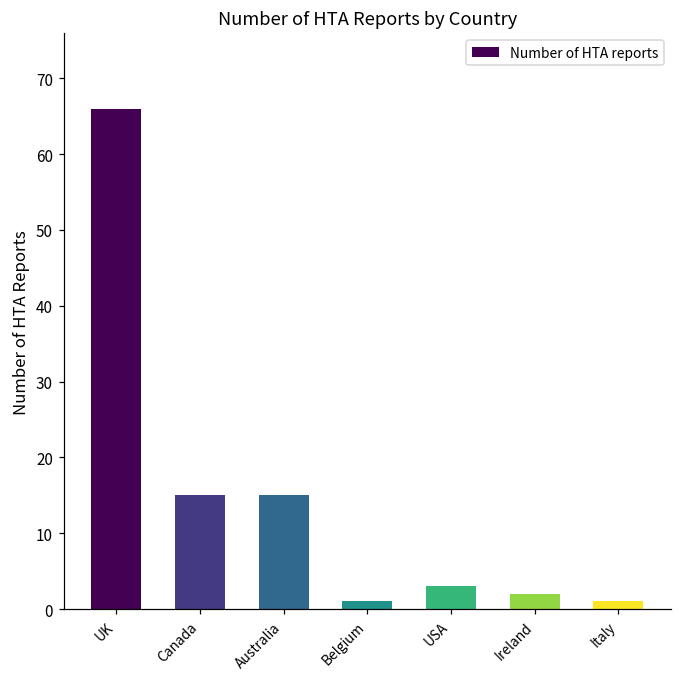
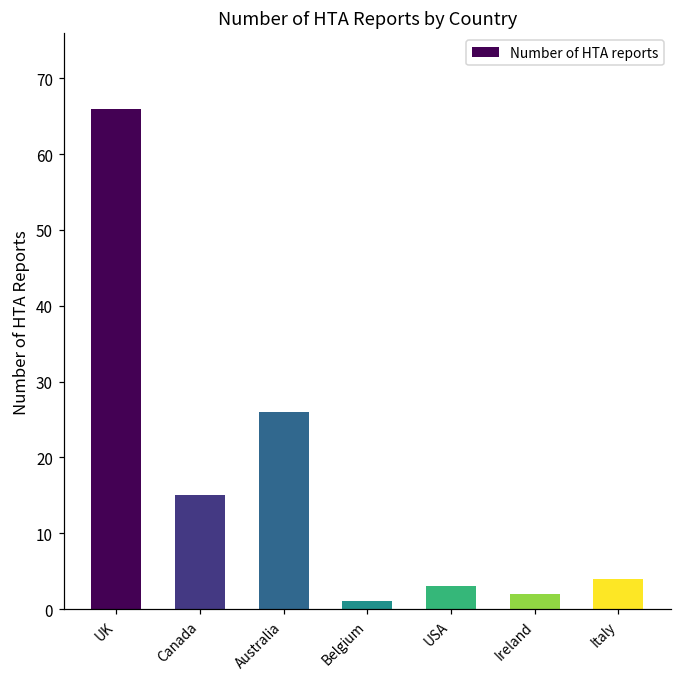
Australia: 15 -> 26
Italy: 1 -> 4
